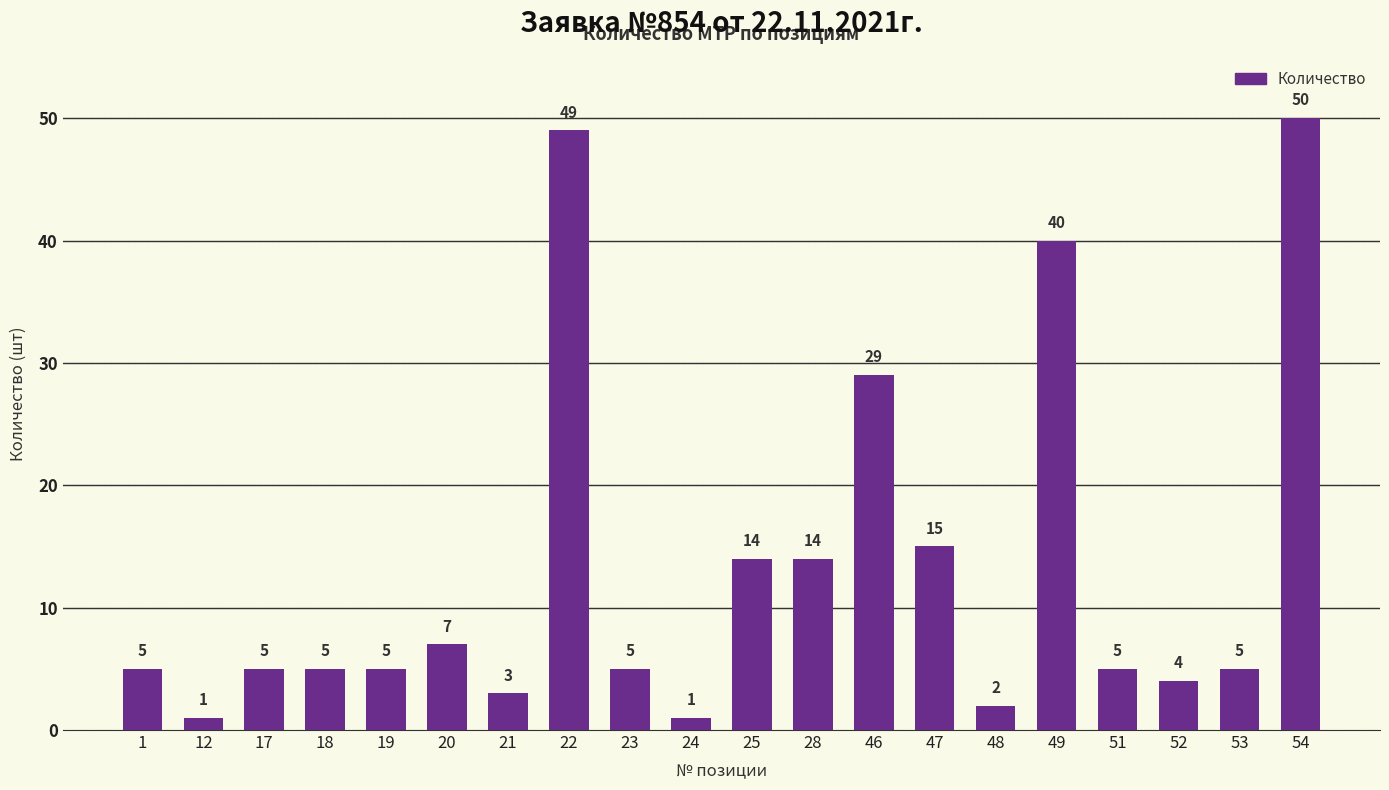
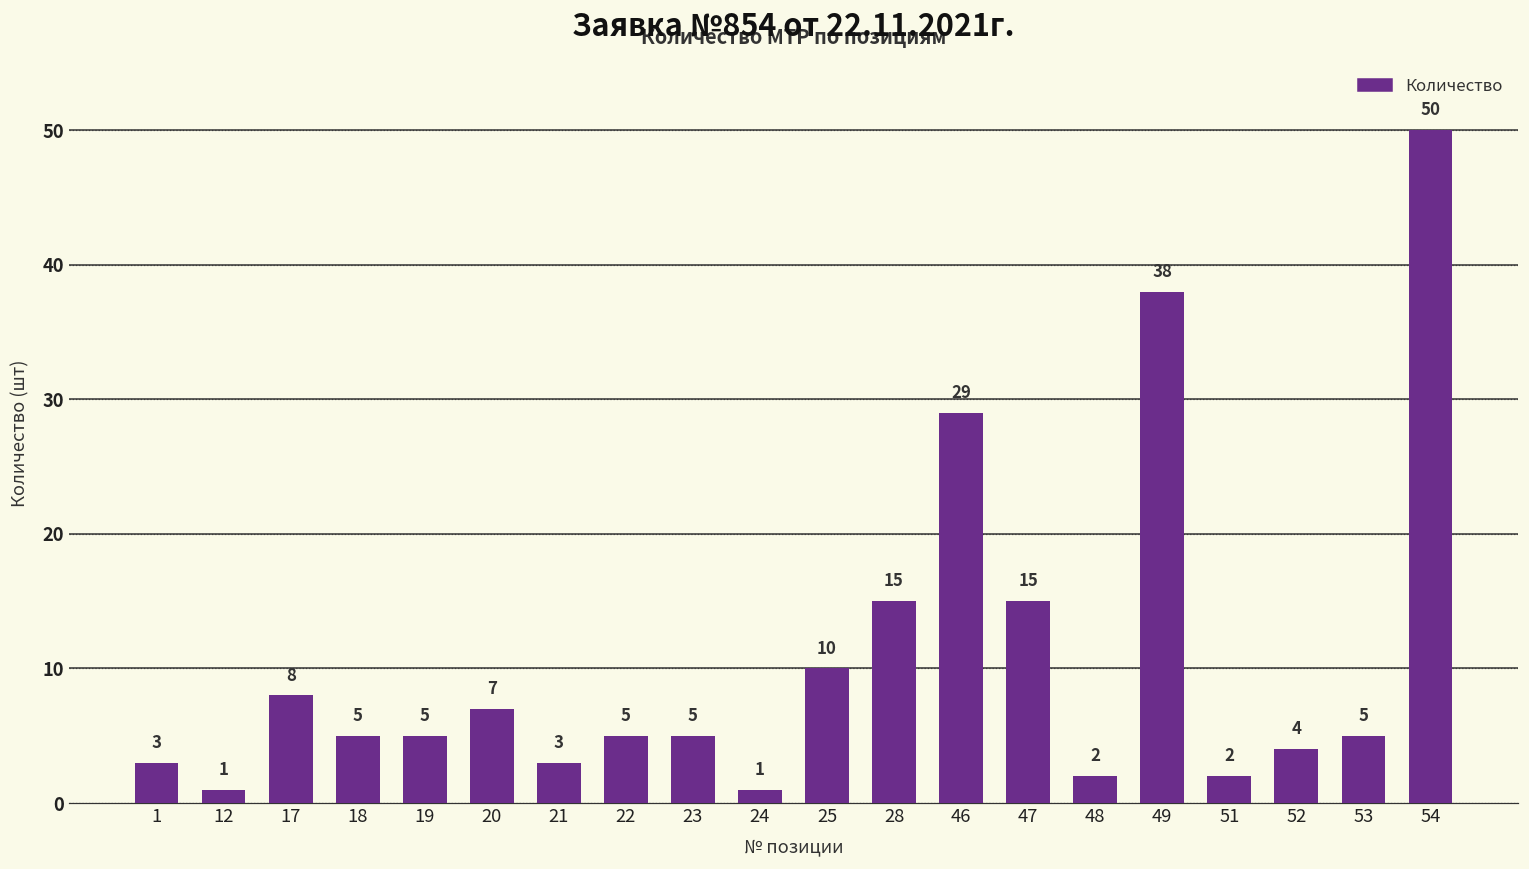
1: 5 -> 3
17: 5 -> 8
22: 49 -> 5
25: 14 -> 10
28: 14 -> 15
49: 40 -> 38
51: 5 -> 2
